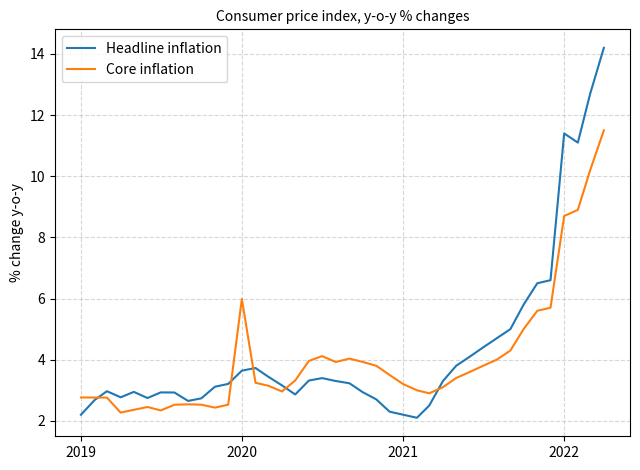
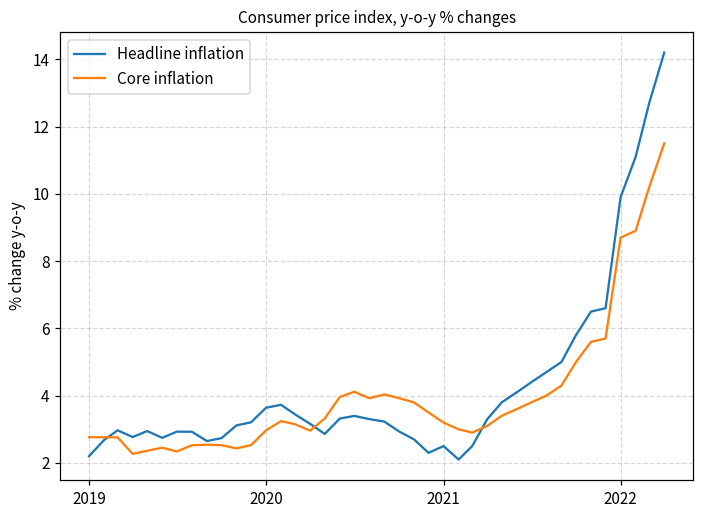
Core inflation, 2020: 6.0 -> 3.0
Headline inflation, 2021: 2.2 -> 2.5
Headline inflation, 2022: 11.4 -> 9.9
